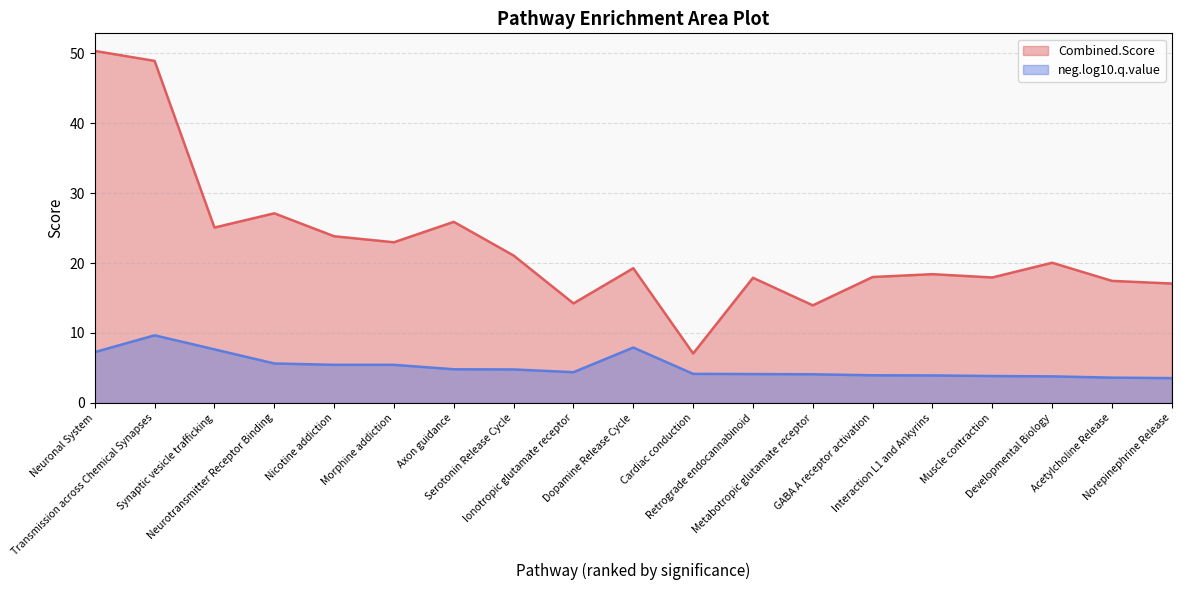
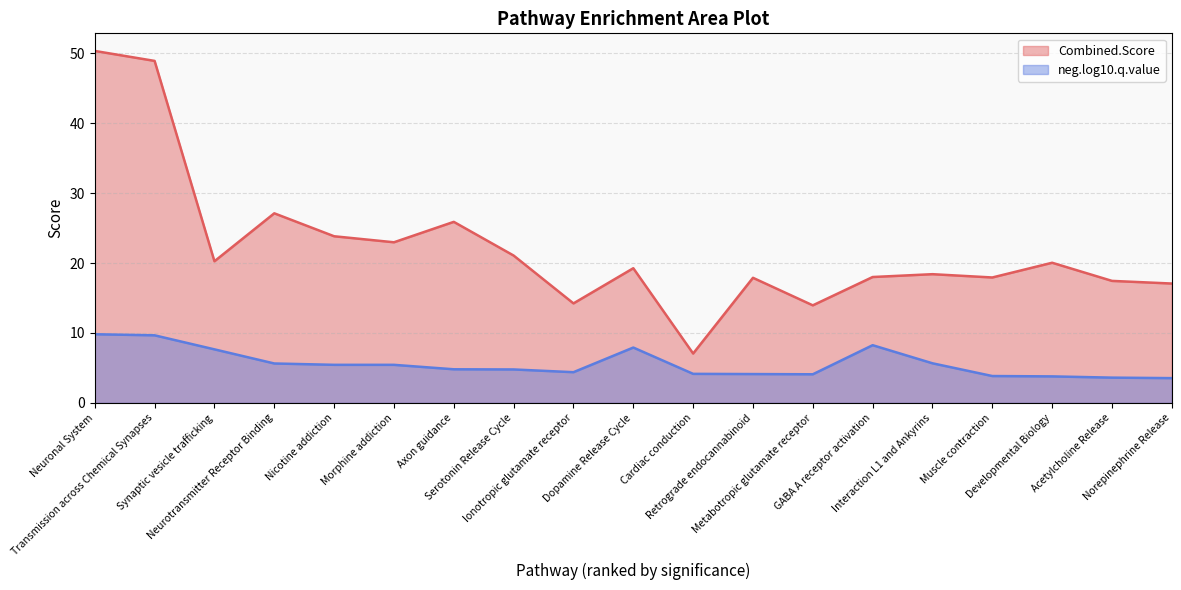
neg.log10.q.value, Neuronal System: 7 -> 10
Combined.Score, Synaptic vesicle trafficking: 25 -> 20
neg.log10.q.value, GABA A receptor activation: 4 -> 8
neg.log10.q.value, Interaction L1 and Ankyrins: 4 -> 6
